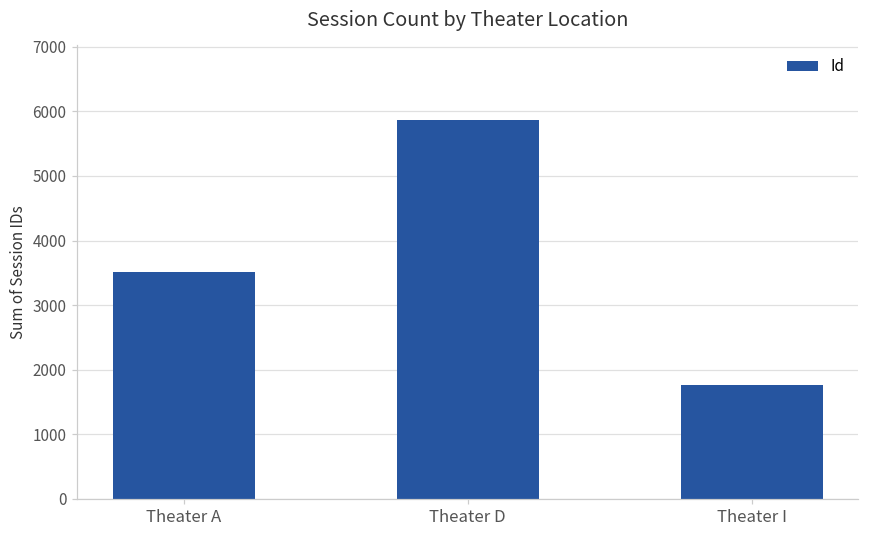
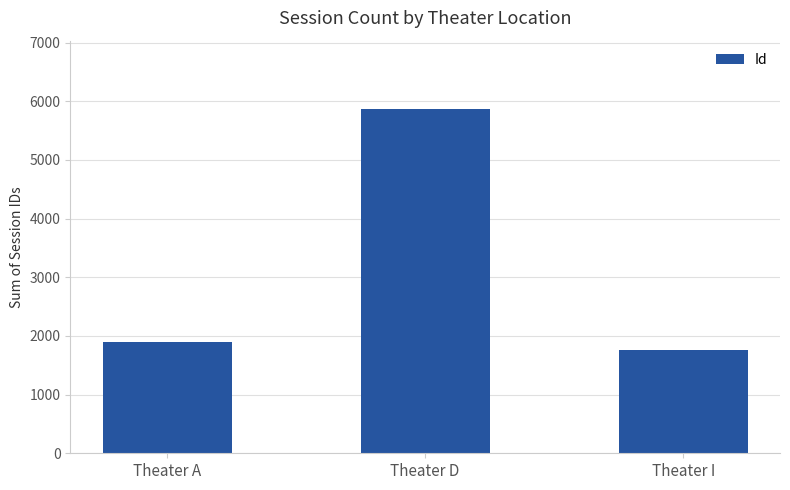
Theater A: 3500 -> 1900
